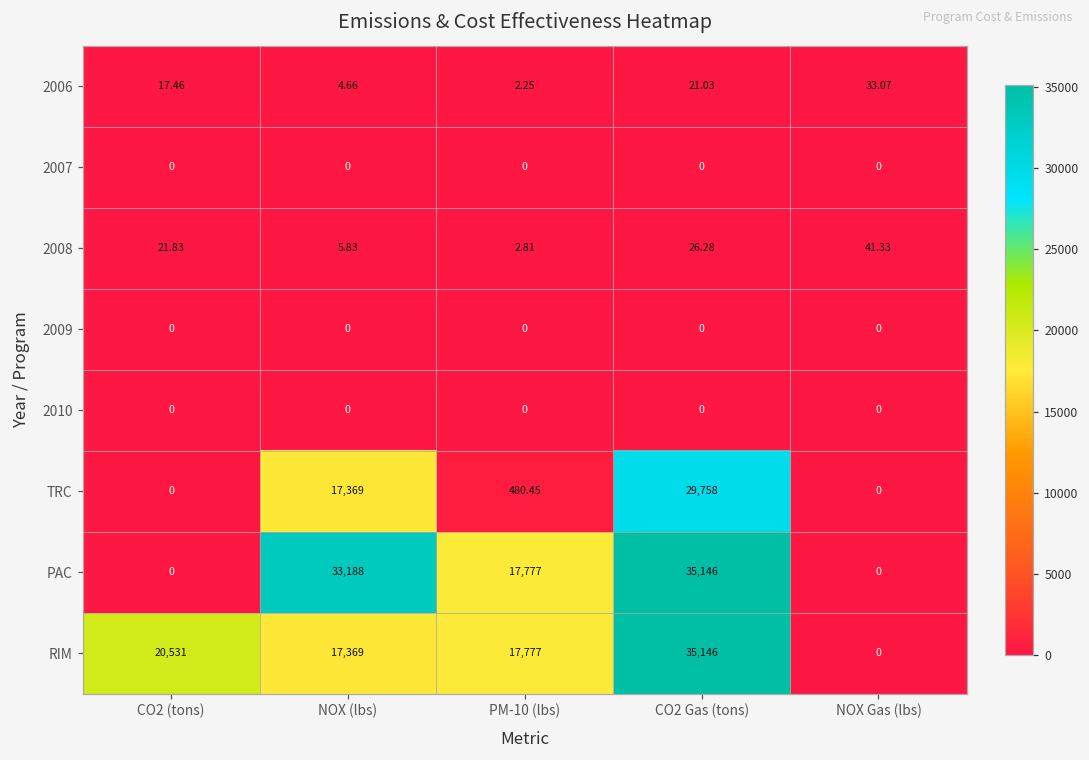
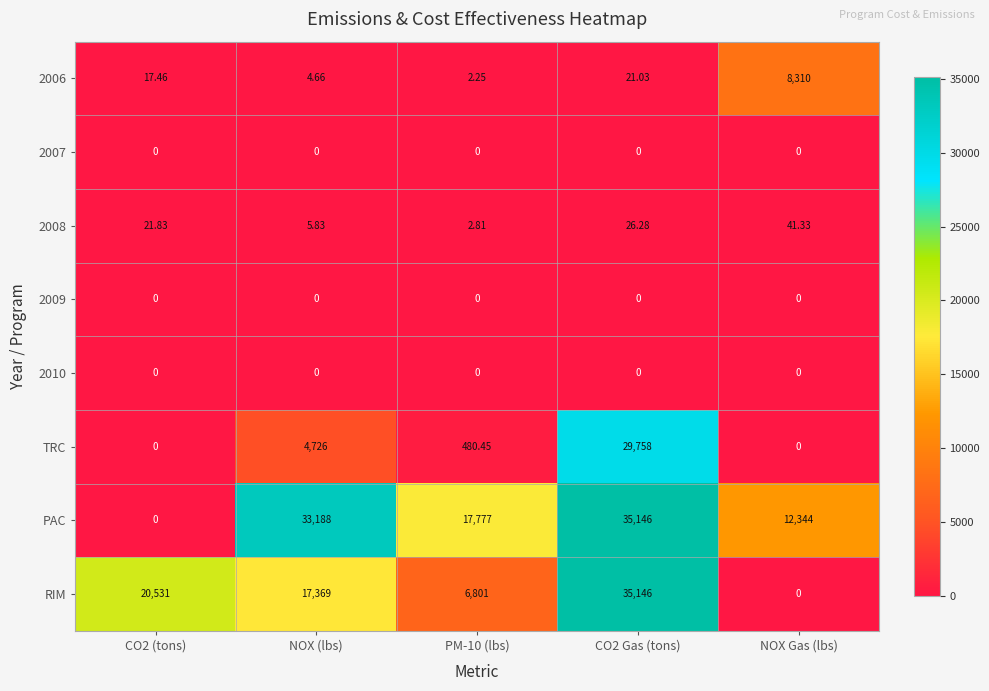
2006, NOX Gas (lbs): 33.07 -> 8,310
TRC, NOX (lbs): 17,369 -> 4,726
PAC, NOX Gas (lbs): 0 -> 12,344
RIM, PM-10 (lbs): 17,777 -> 6,801
